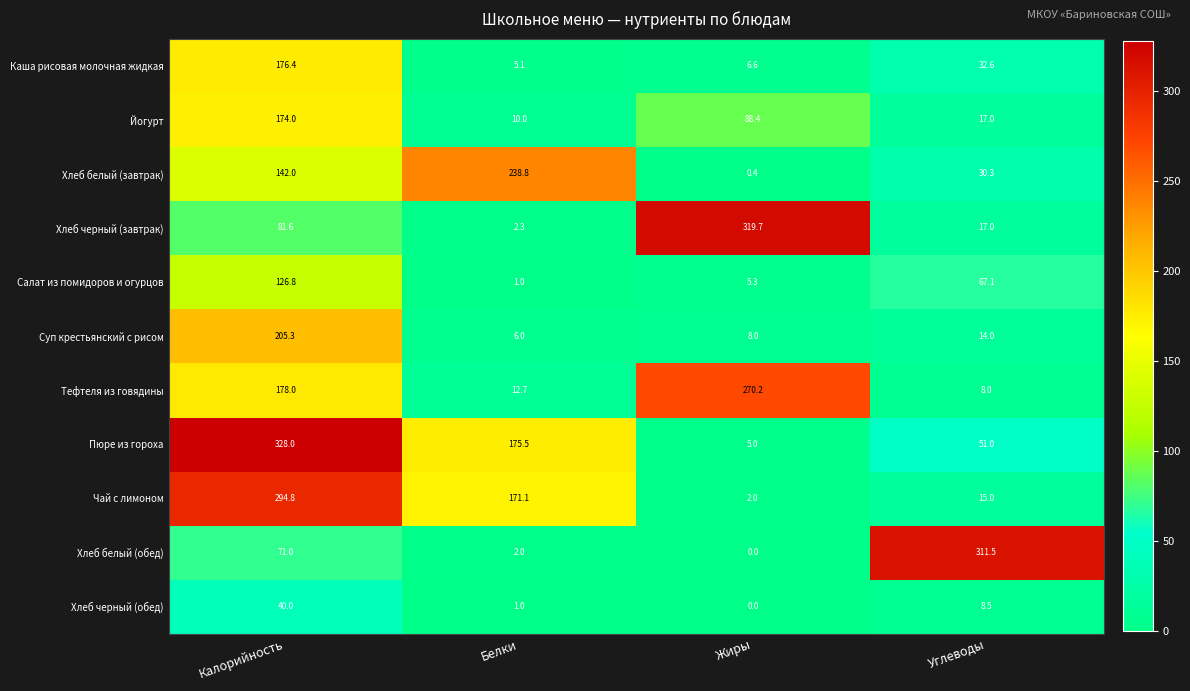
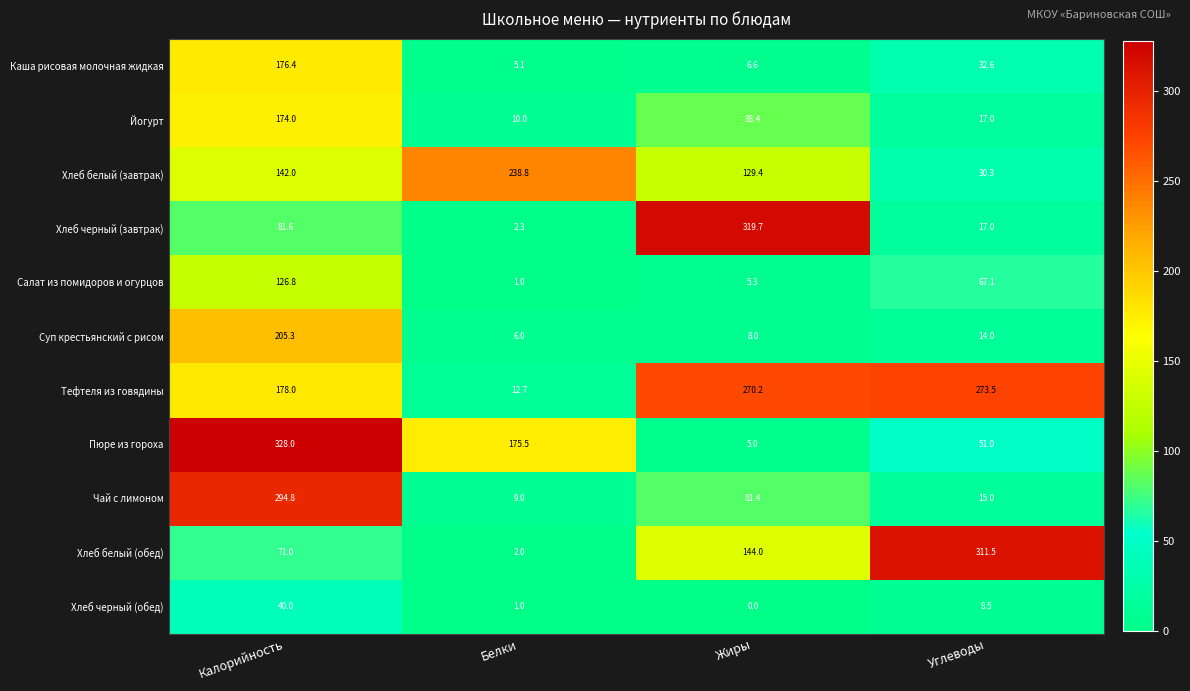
Хлеб белый (завтрак), Жиры: 0.4 -> 129.4
Тефтеля из говядины, Углеводы: 8.0 -> 273.5
Чай с лимоном, Белки: 171.1 -> 9.0
Чай с лимоном, Жиры: 2.0 -> 81.4
Хлеб белый (обед), Жиры: 0.0 -> 144.0
